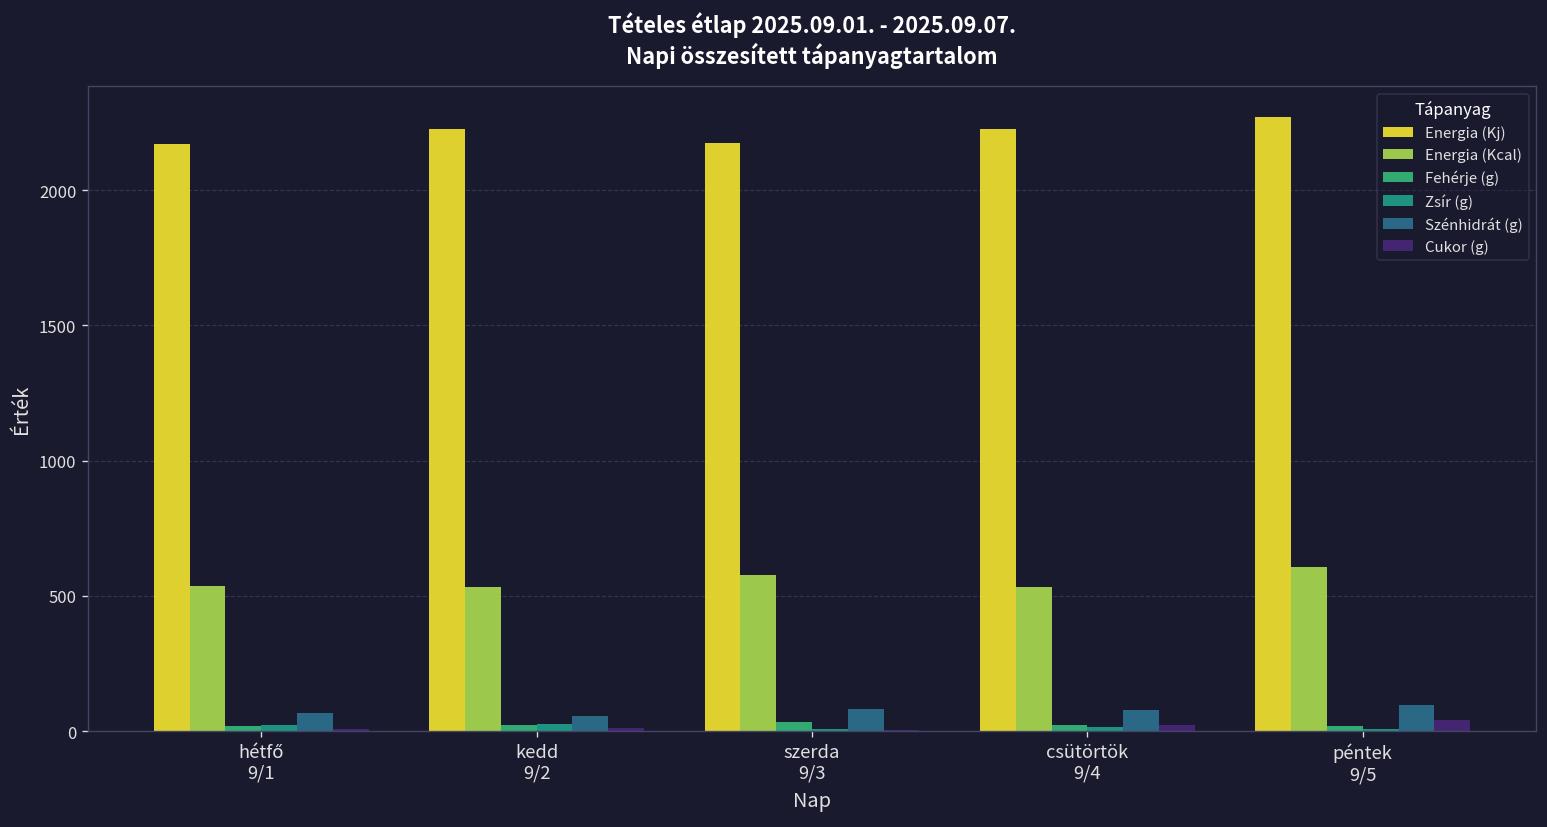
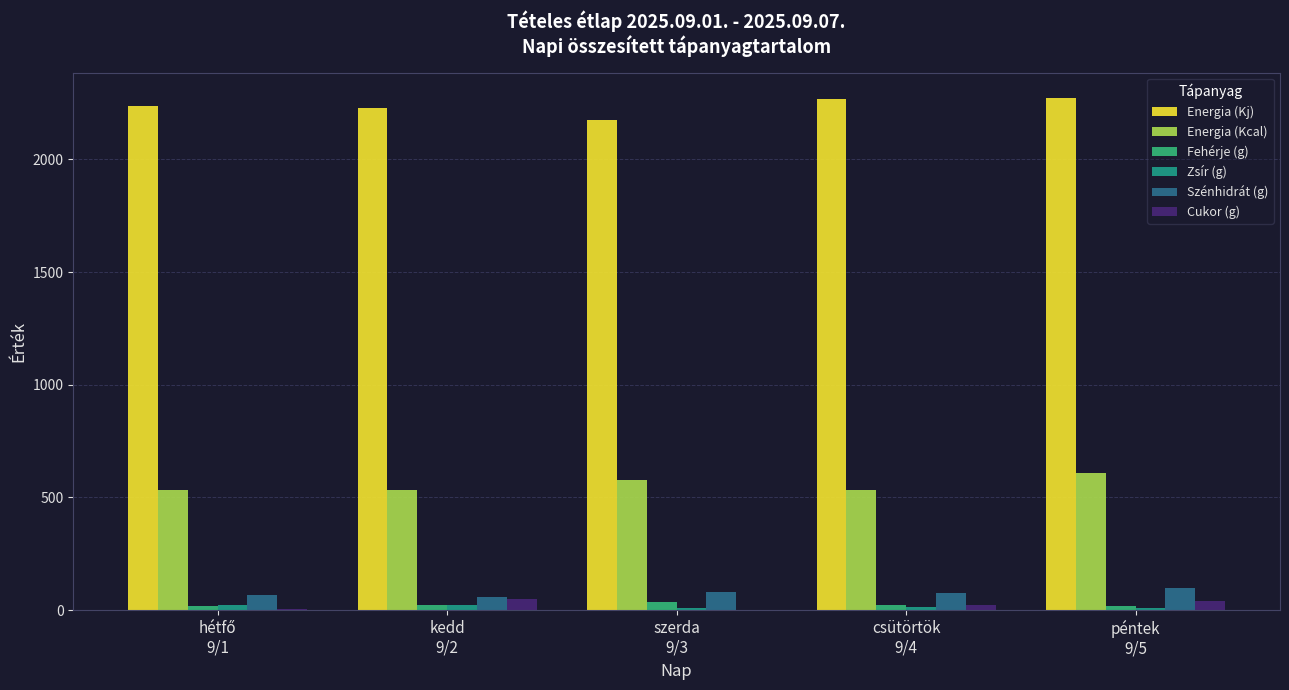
Energia (Kj), hétfő 9/1: 2170 -> 2240
Cukor (g), kedd 9/2: 10 -> 50
Energia (Kj), csütörtök 9/4: 2230 -> 2270
